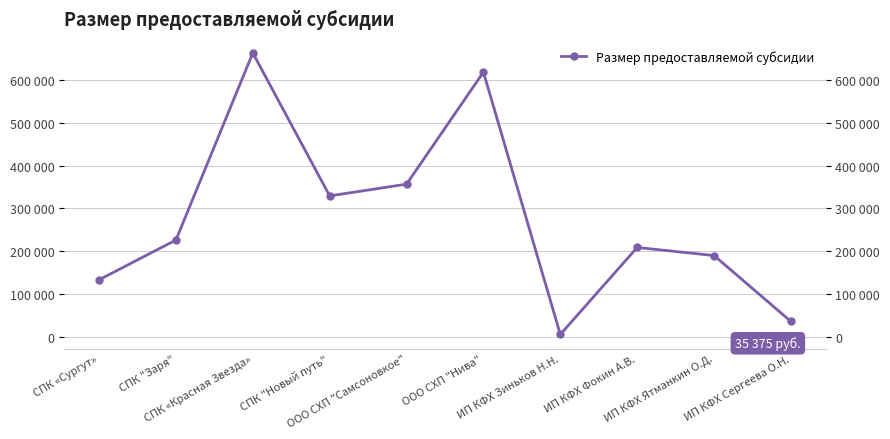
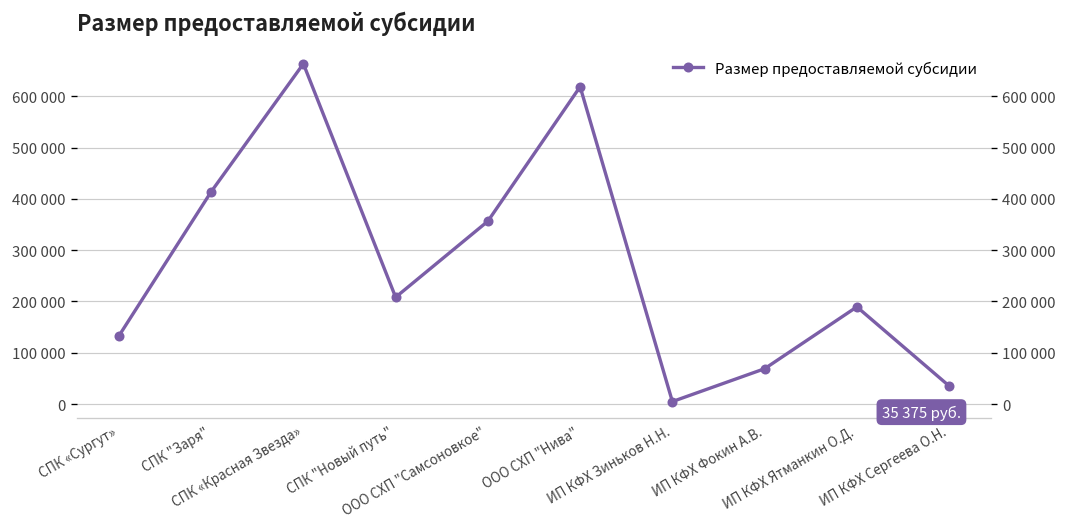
СПК "Заря": 230000 -> 410000
СПК "Новый путь": 330000 -> 210000
ИП КФХ Фокин А.В.: 210000 -> 70000
